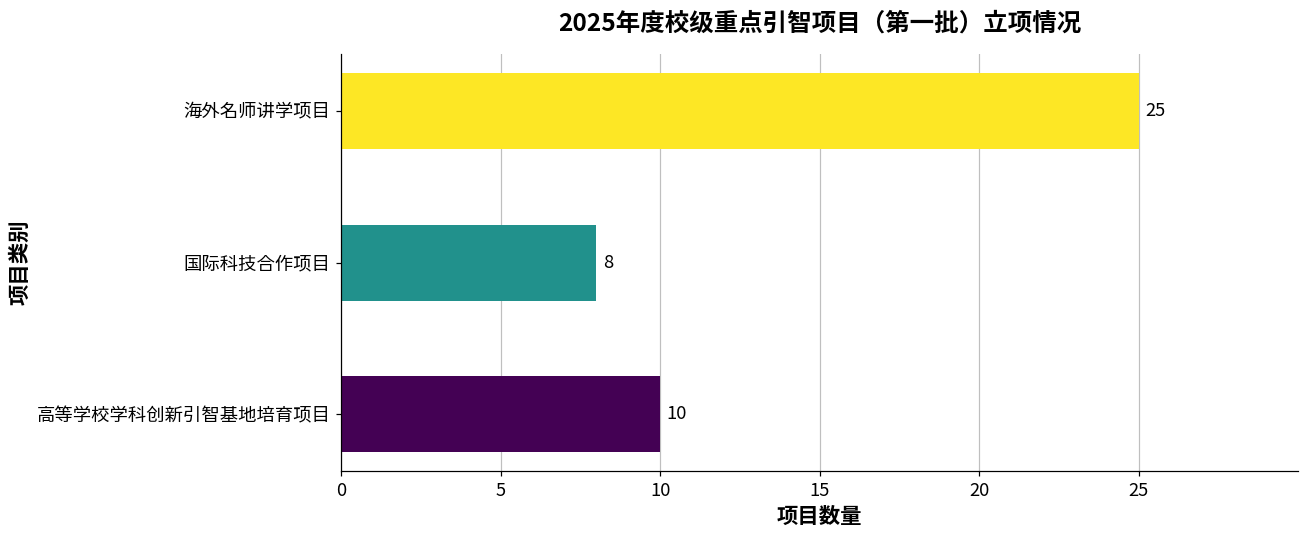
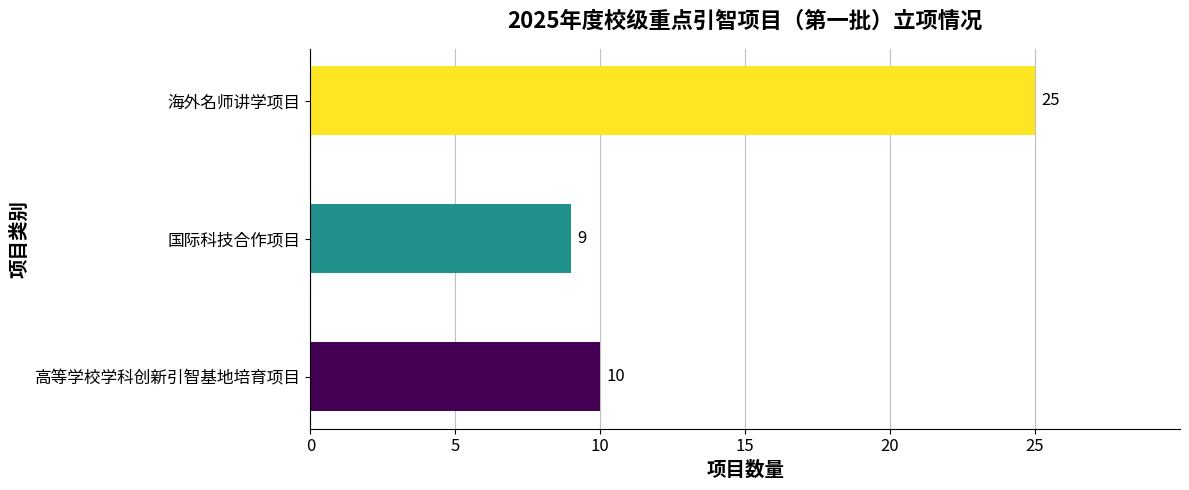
国际科技合作项目: 8 -> 9
